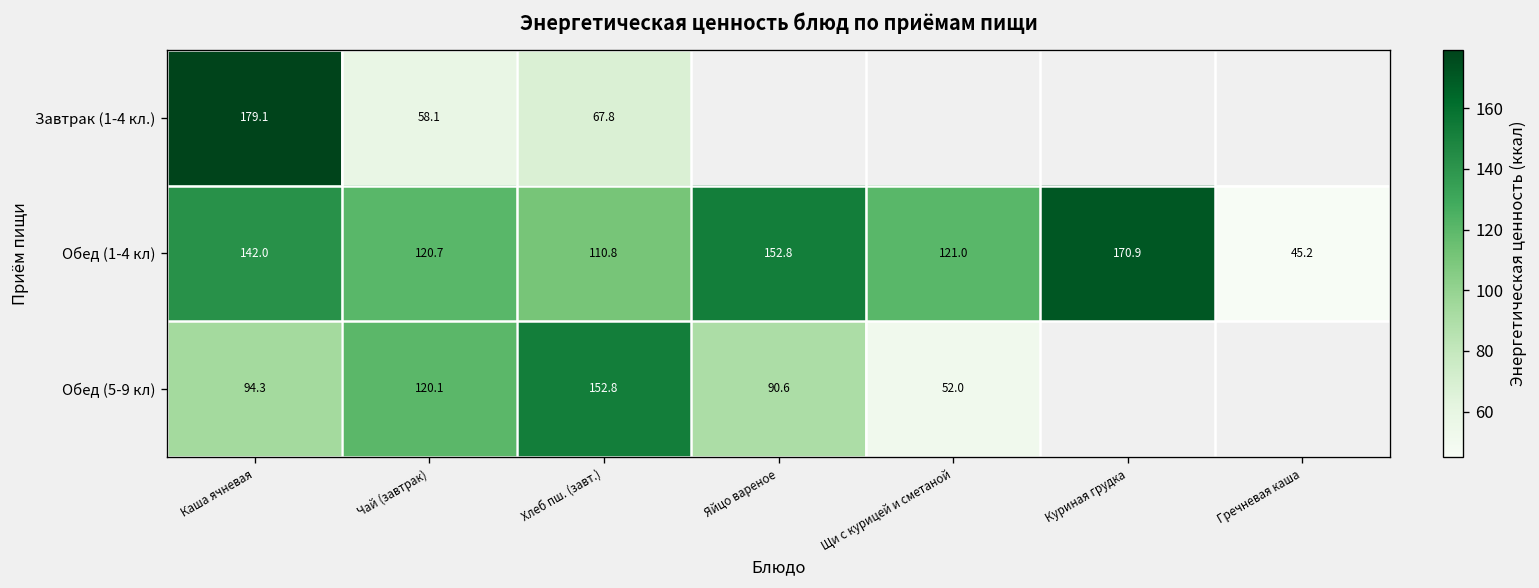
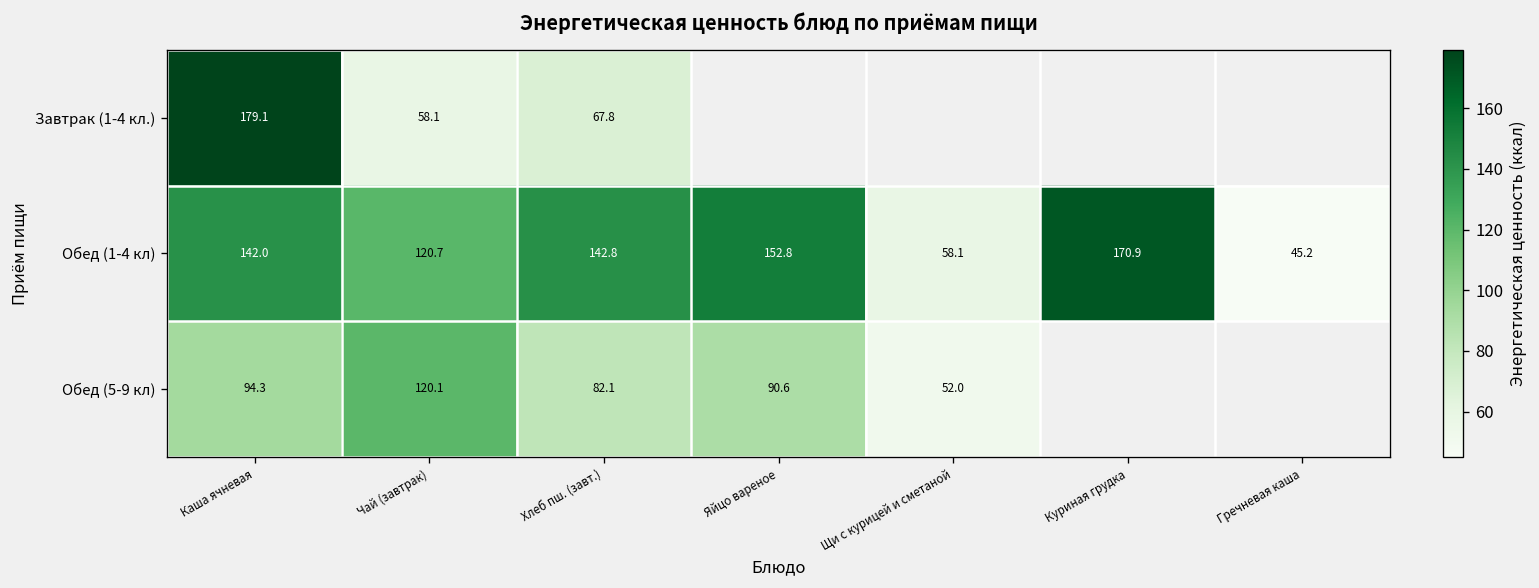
Обед (1-4 кл), Хлеб пш. (завт.): 110.8 -> 142.8
Обед (1-4 кл), Щи с курицей и сметаной: 121.0 -> 58.1
Обед (5-9 кл), Хлеб пш. (завт.): 152.8 -> 82.1
